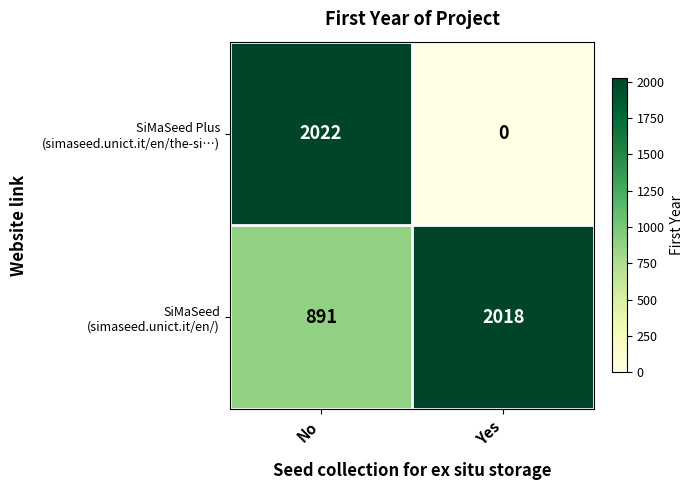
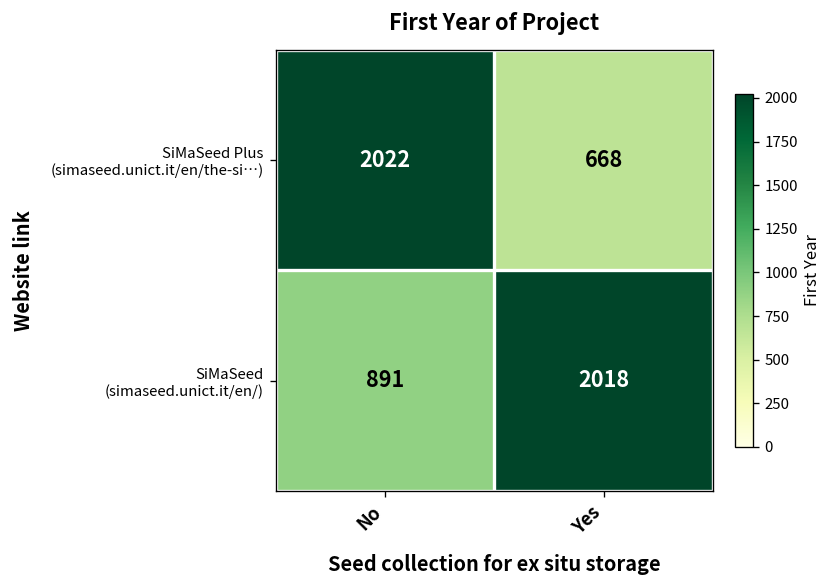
SiMaSeed Plus (simaseed.unict.it/en/the-si…), Yes: 0 -> 668
